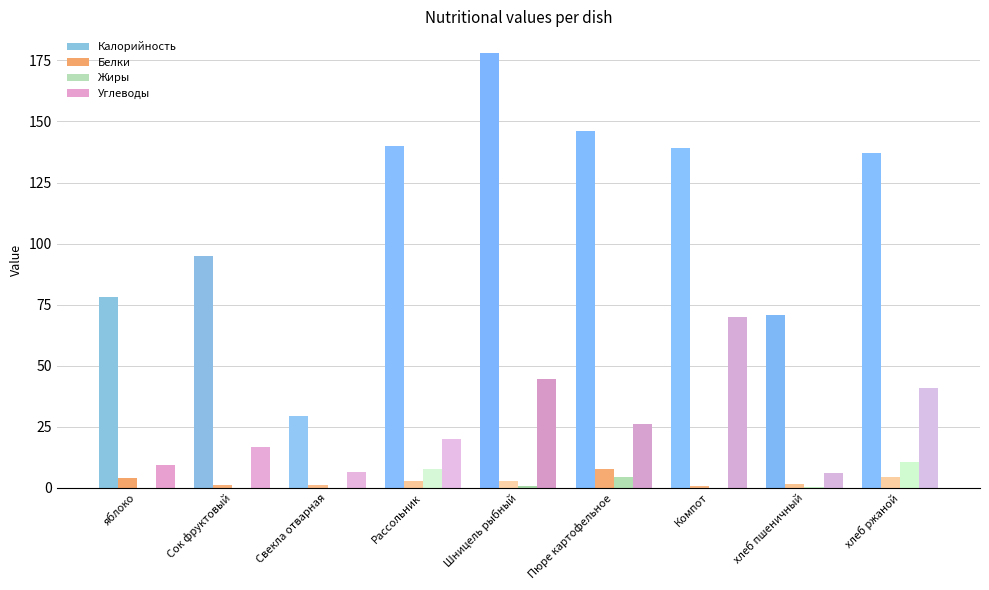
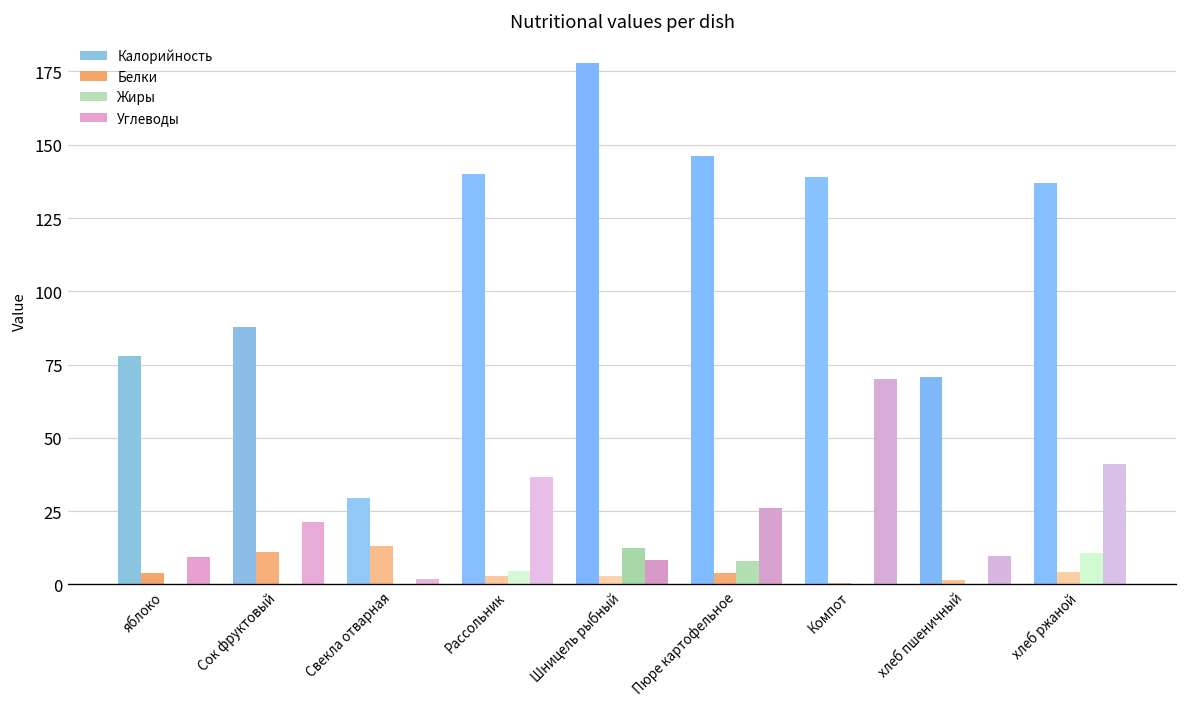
Калорийность, Сок фруктовый: 95 -> 88
Белки, Сок фруктовый: 1 -> 11
Углеводы, Сок фруктовый: 17 -> 21
Белки, Свекла отварная: 1 -> 13
Углеводы, Свекла отварная: 6 -> 2
Жиры, Рассольник: 8 -> 5
Углеводы, Рассольник: 20 -> 37
Жиры, Шницель рыбный: 1 -> 12
Углеводы, Шницель рыбный: 45 -> 8
Белки, Пюре картофельное: 8 -> 4
Жиры, Пюре картофельное: 4 -> 8
Углеводы, хлеб пшеничный: 6 -> 10
